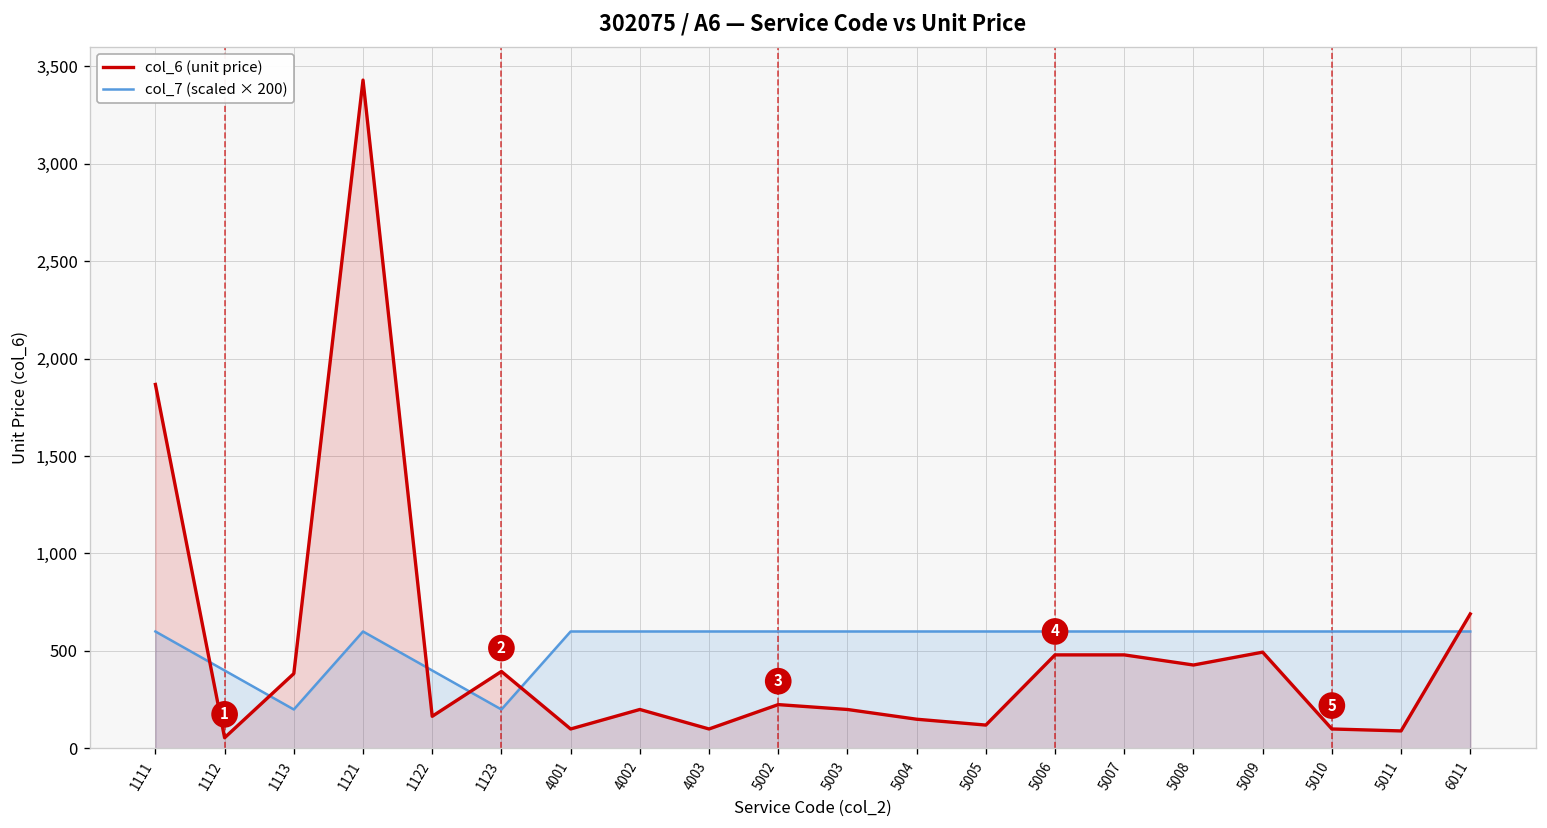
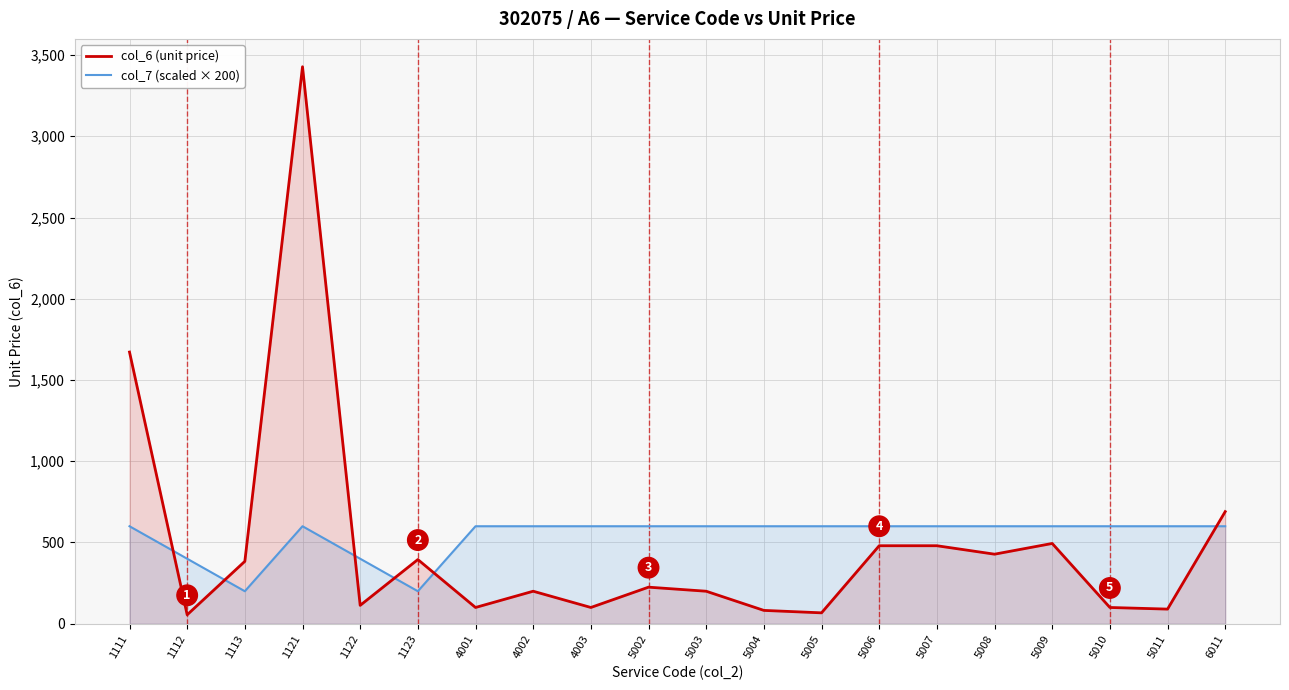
col_6 (unit price), 1111: 1,870 -> 1,670
col_6 (unit price), 1122: 170 -> 110
col_6 (unit price), 5004: 150 -> 80
col_6 (unit price), 5005: 120 -> 70
